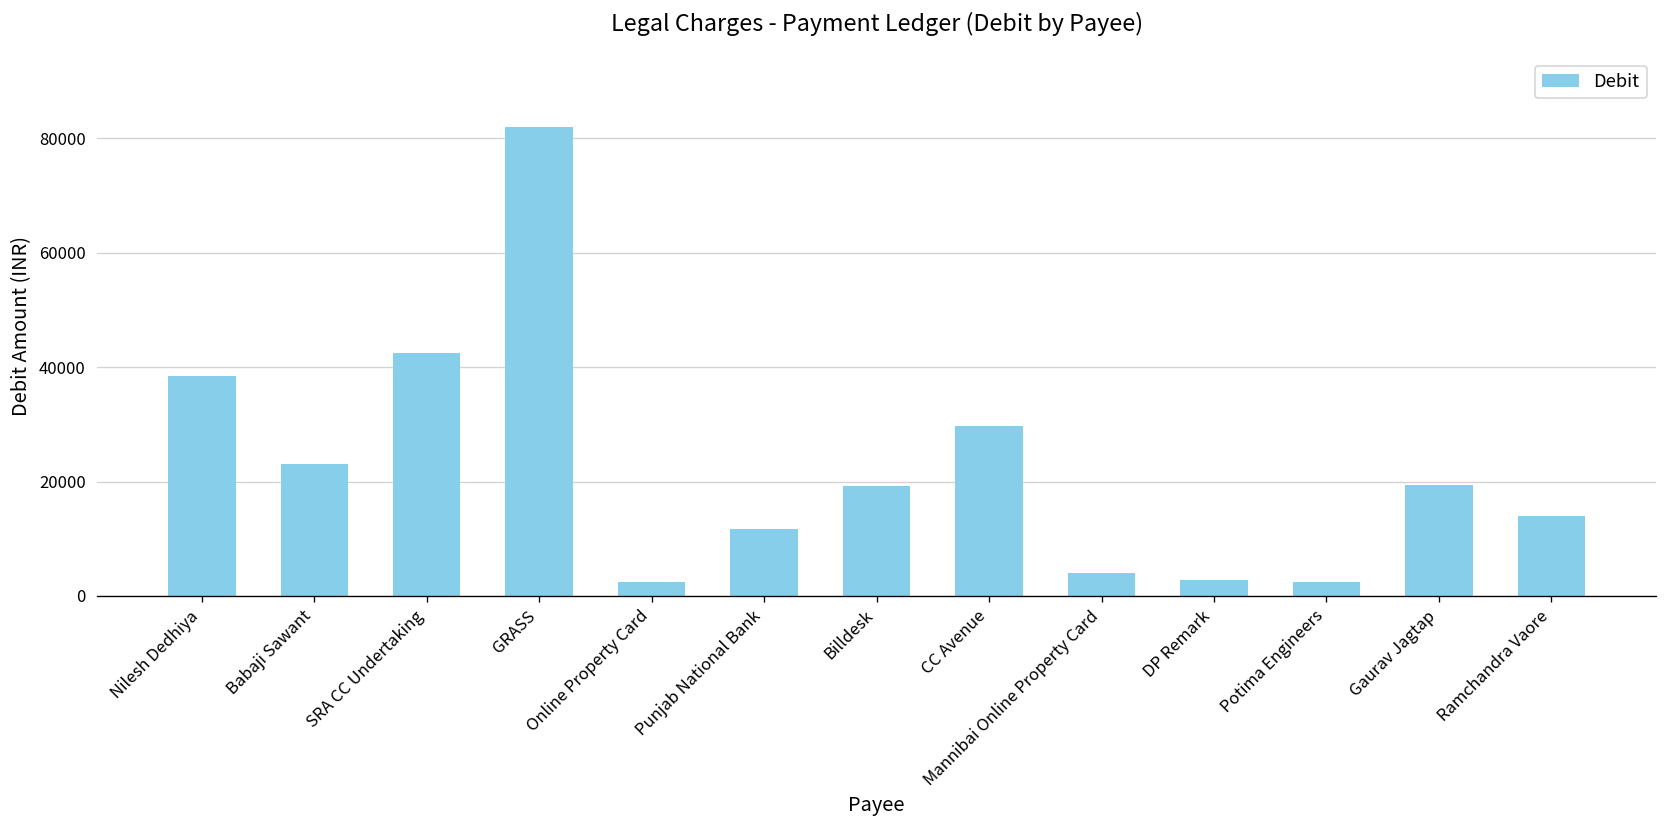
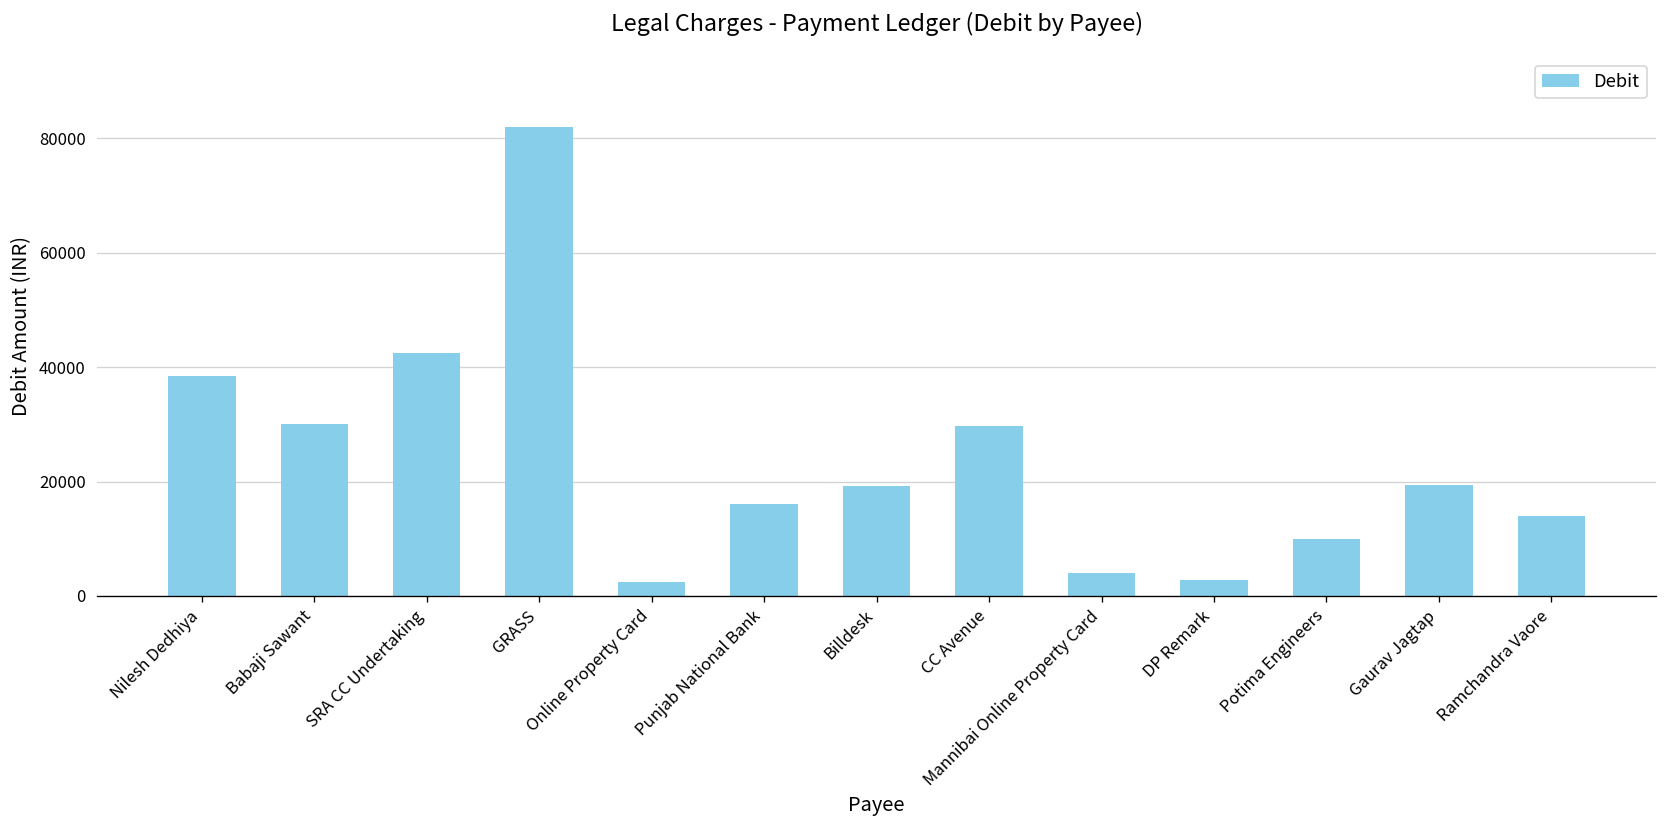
Babaji Sawant: 23000 -> 30000
Punjab National Bank: 12000 -> 16000
Potima Engineers: 2000 -> 10000
